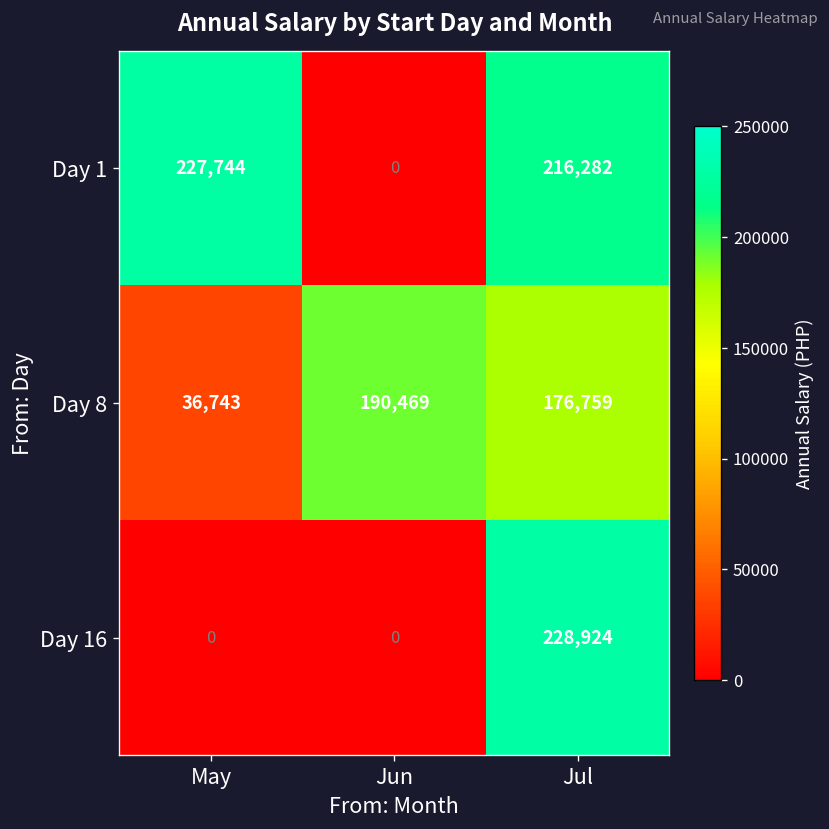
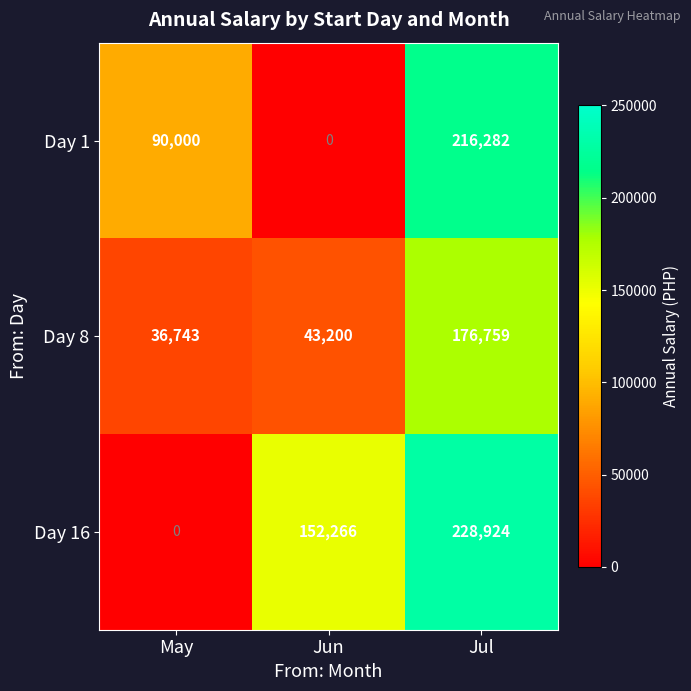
Day 1, May: 227,744 -> 90,000
Day 8, Jun: 190,469 -> 43,200
Day 16, Jun: 0 -> 152,266
